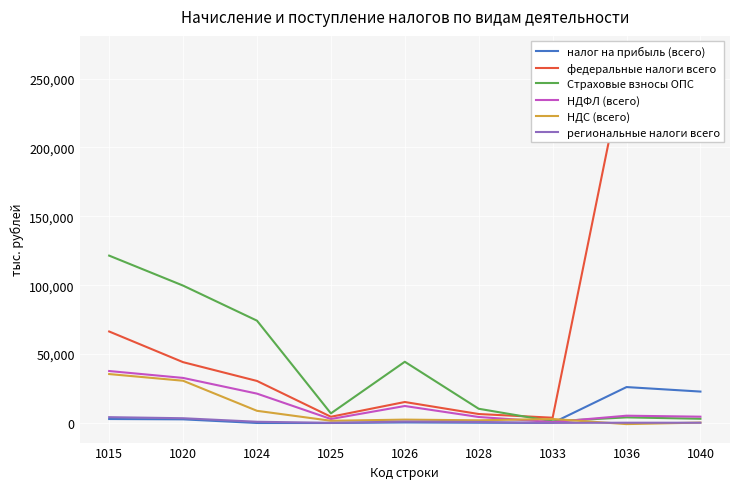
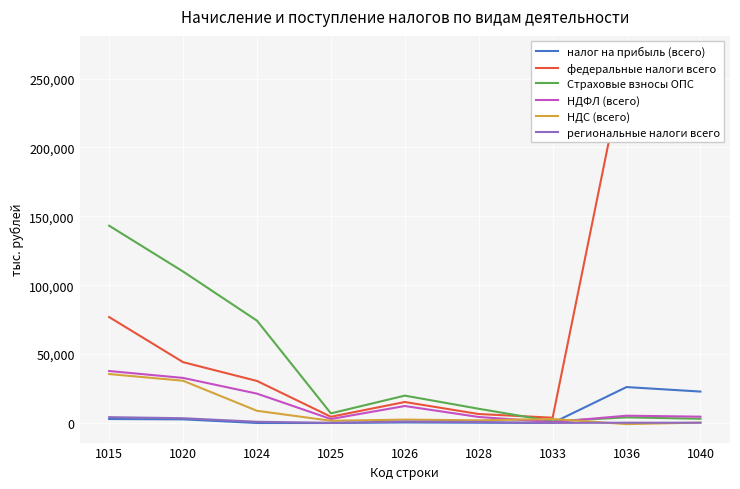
федеральные налоги всего, 1015: 66,000 -> 77,000
Страховые взносы ОПС, 1015: 122,000 -> 143,000
Страховые взносы ОПС, 1020: 100,000 -> 110,000
Страховые взносы ОПС, 1026: 44,000 -> 20,000
